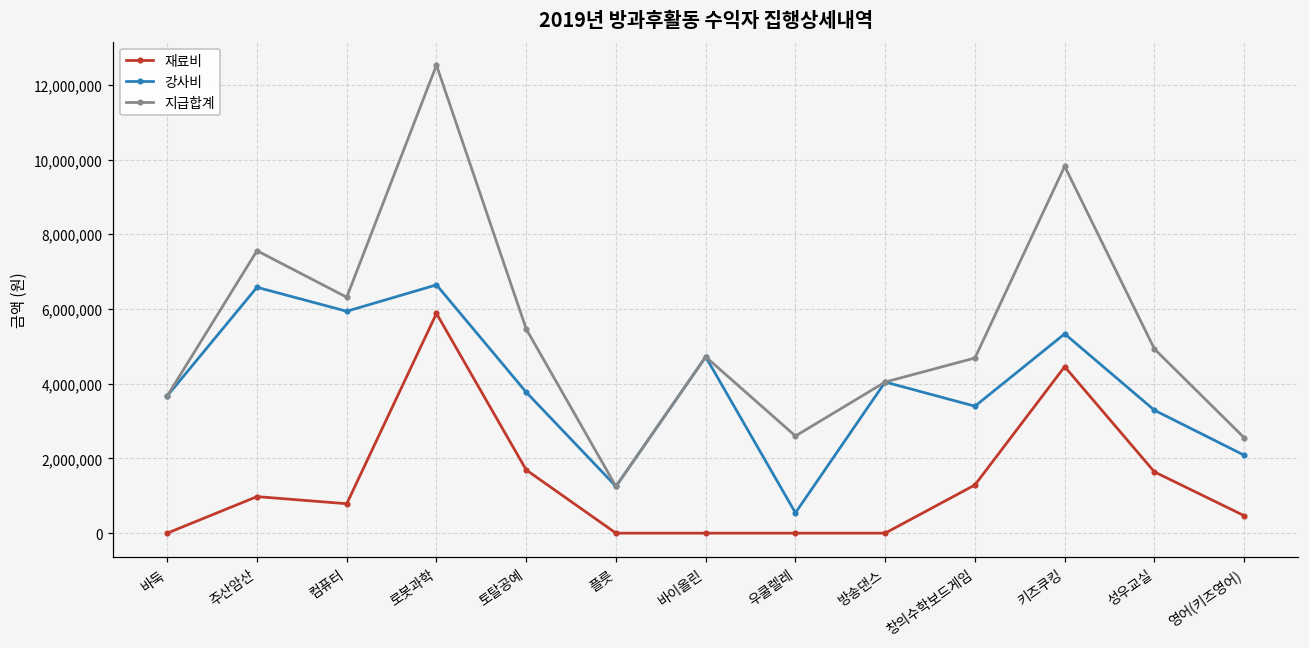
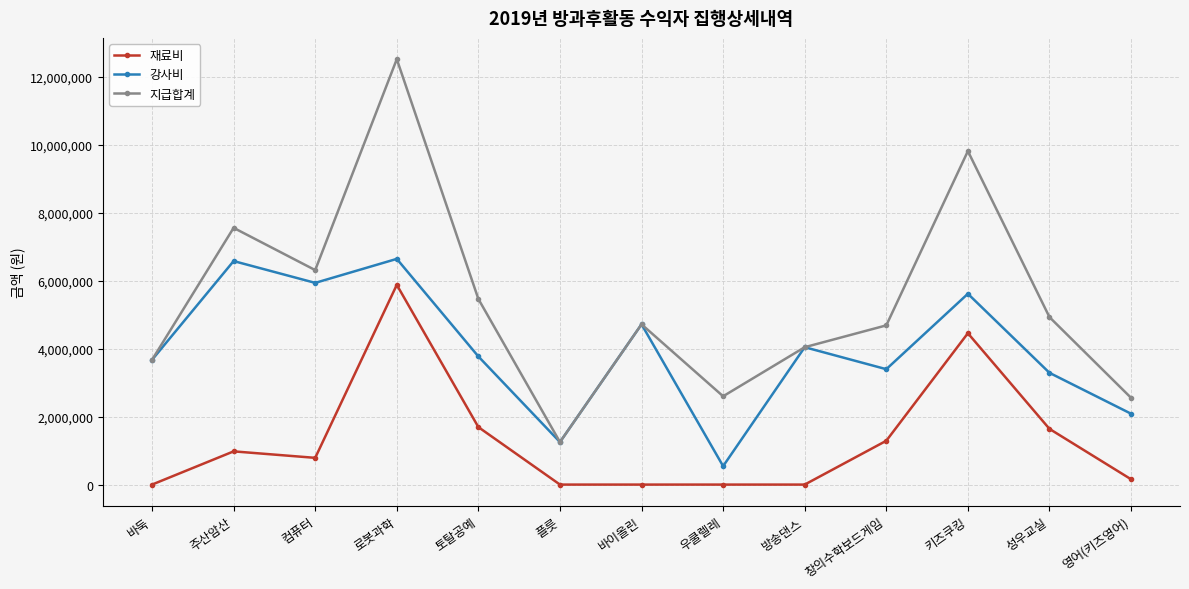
강사비, 키즈쿠킹: 5,300,000 -> 5,600,000
재료비, 영어(키즈영어): 500,000 -> 200,000
